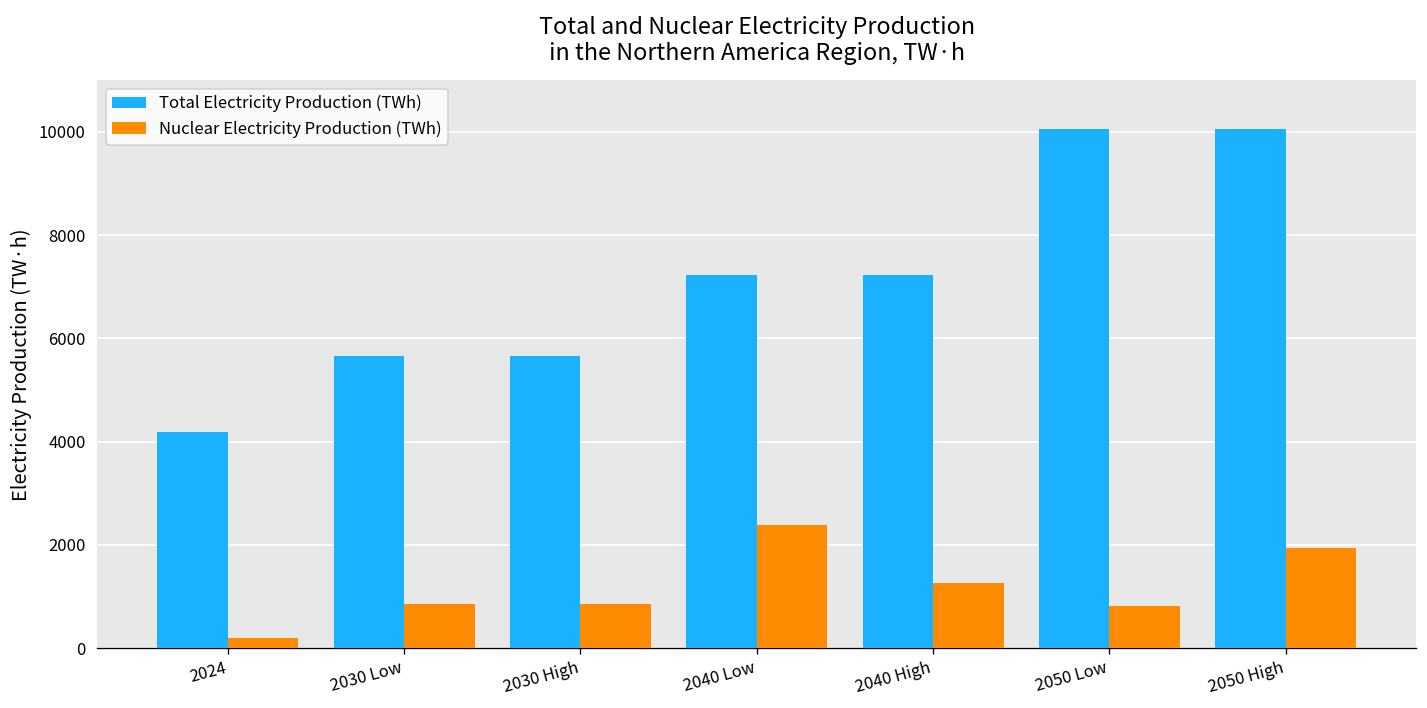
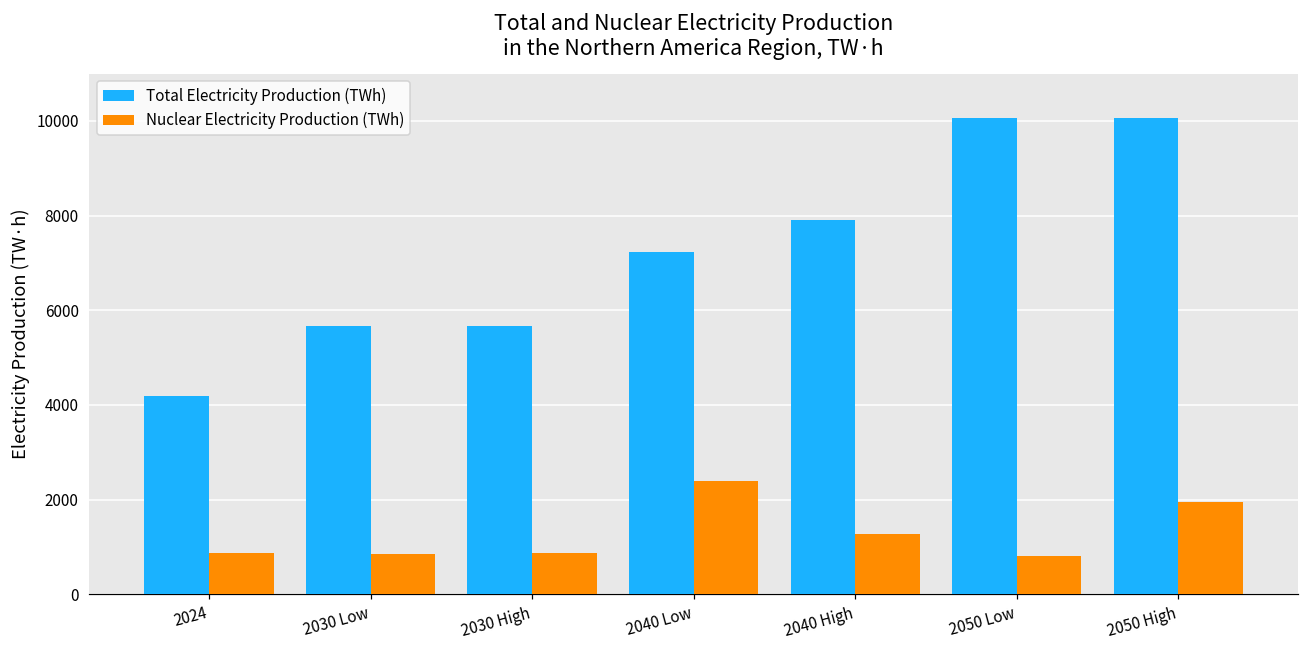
Nuclear Electricity Production (TWh), 2024: 200 -> 900
Total Electricity Production (TWh), 2040 High: 7200 -> 7900
